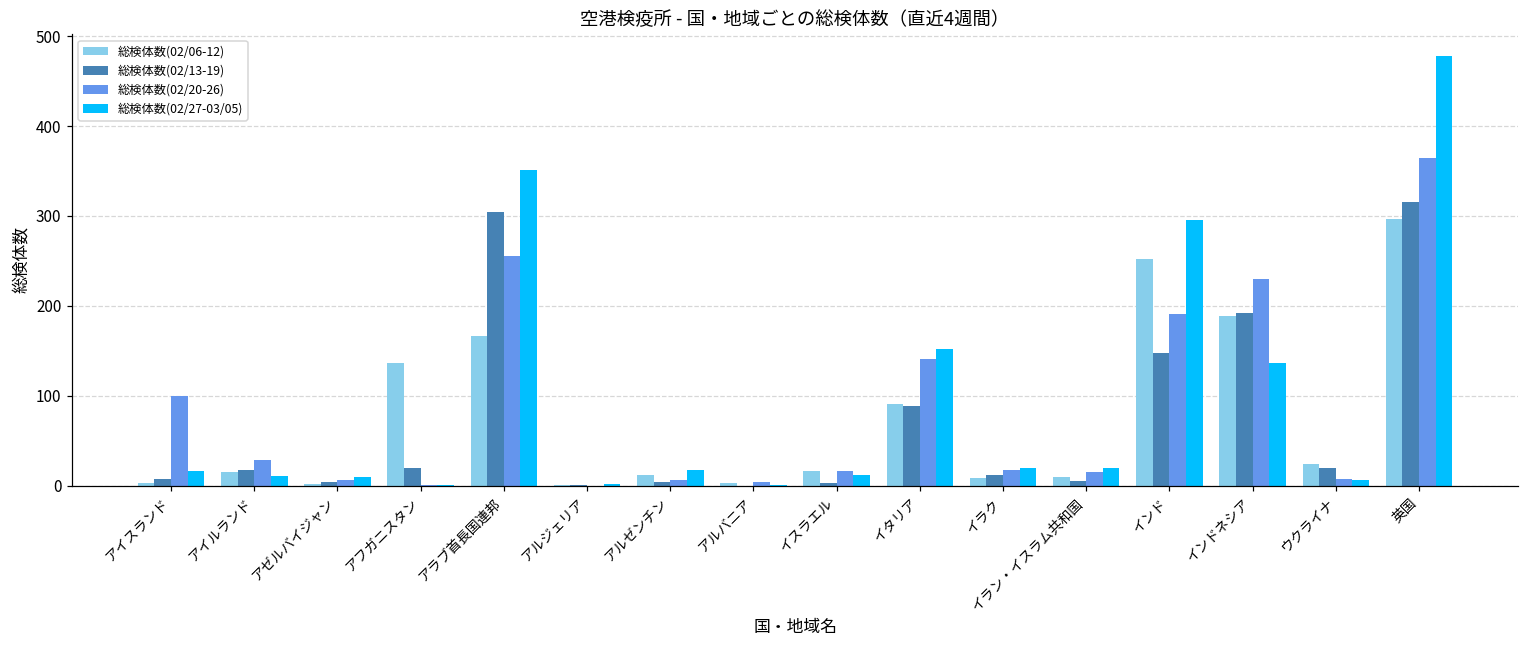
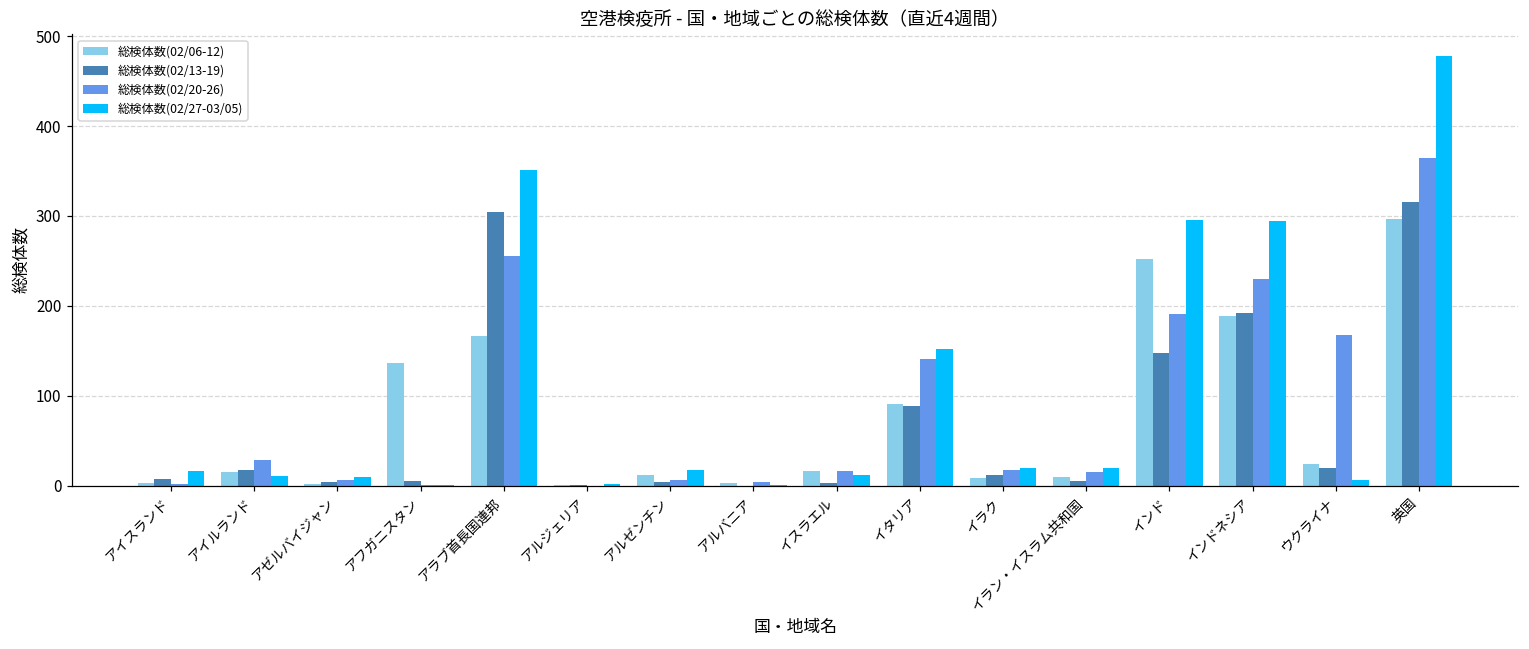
総検体数(02/20-26), アイスランド: 100 -> 0
総検体数(02/13-19), アフガニスタン: 20 -> 10
総検体数(02/27-03/05), インドネシア: 140 -> 290
総検体数(02/20-26), ウクライナ: 10 -> 170
